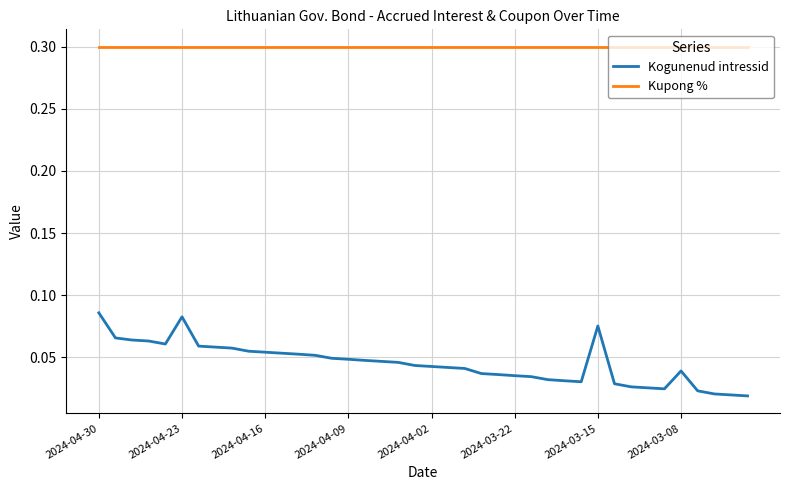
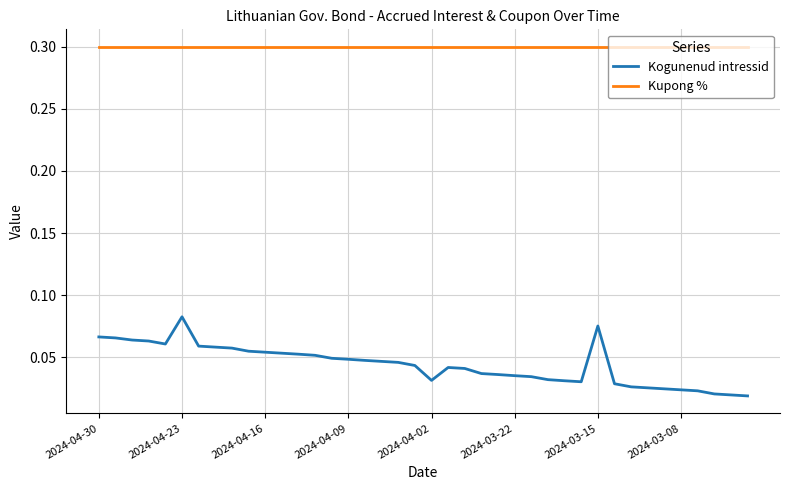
Kogunenud intressid, 2024-04-30: 0.086 -> 0.066
Kogunenud intressid, 2024-04-02: 0.043 -> 0.031
Kogunenud intressid, 2024-03-08: 0.039 -> 0.024
